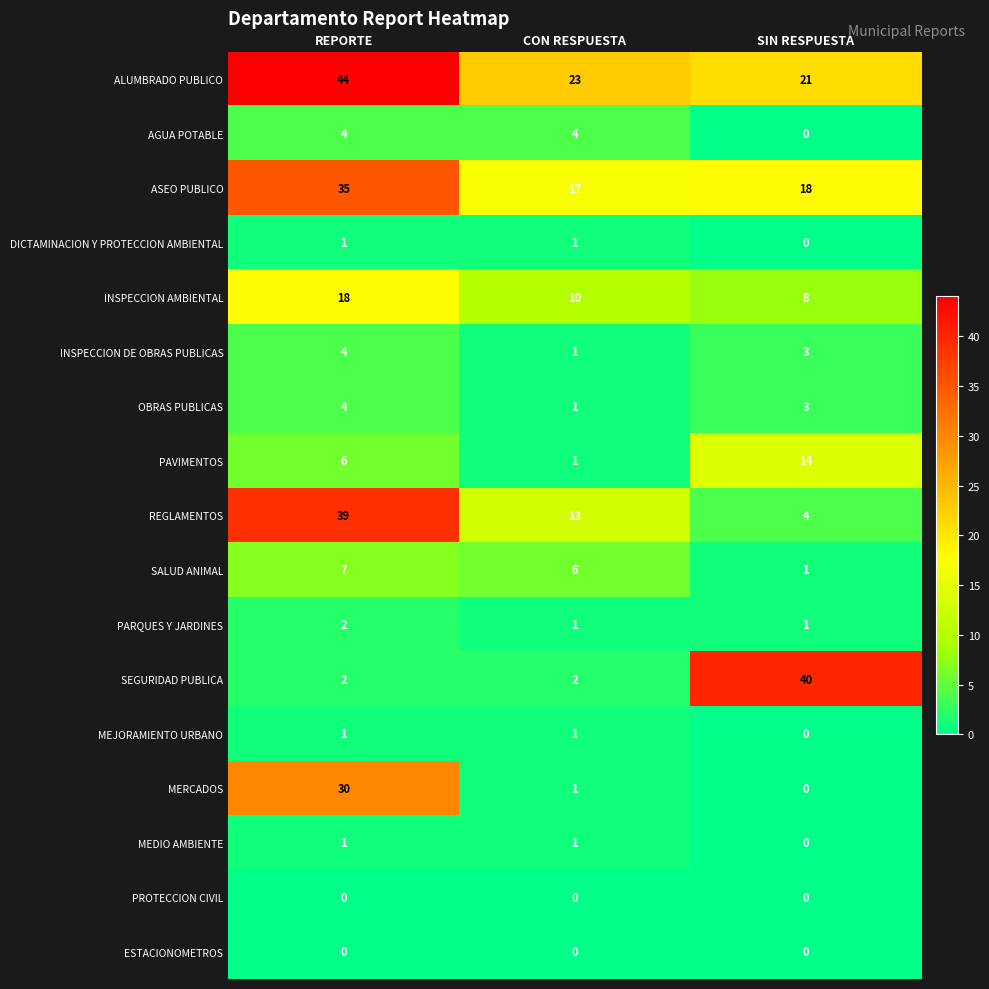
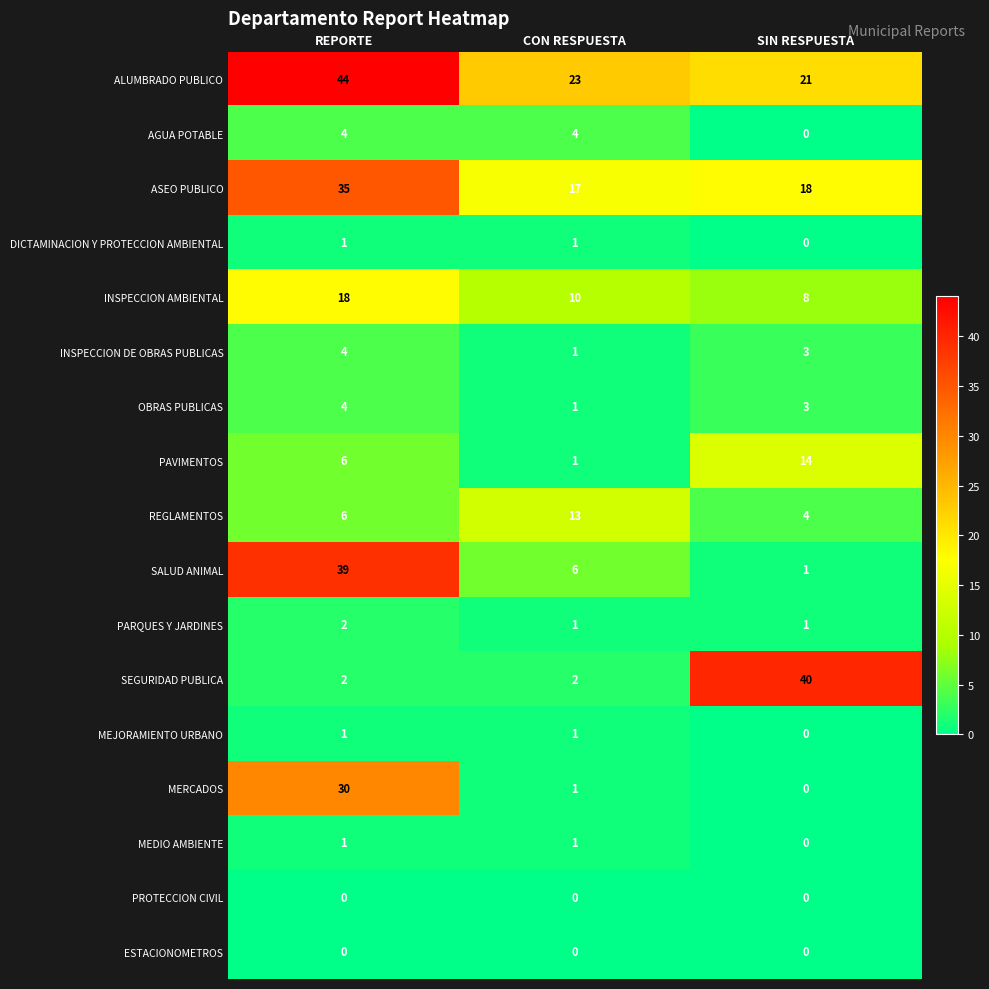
REGLAMENTOS, REPORTE: 39 -> 6
SALUD ANIMAL, REPORTE: 7 -> 39
